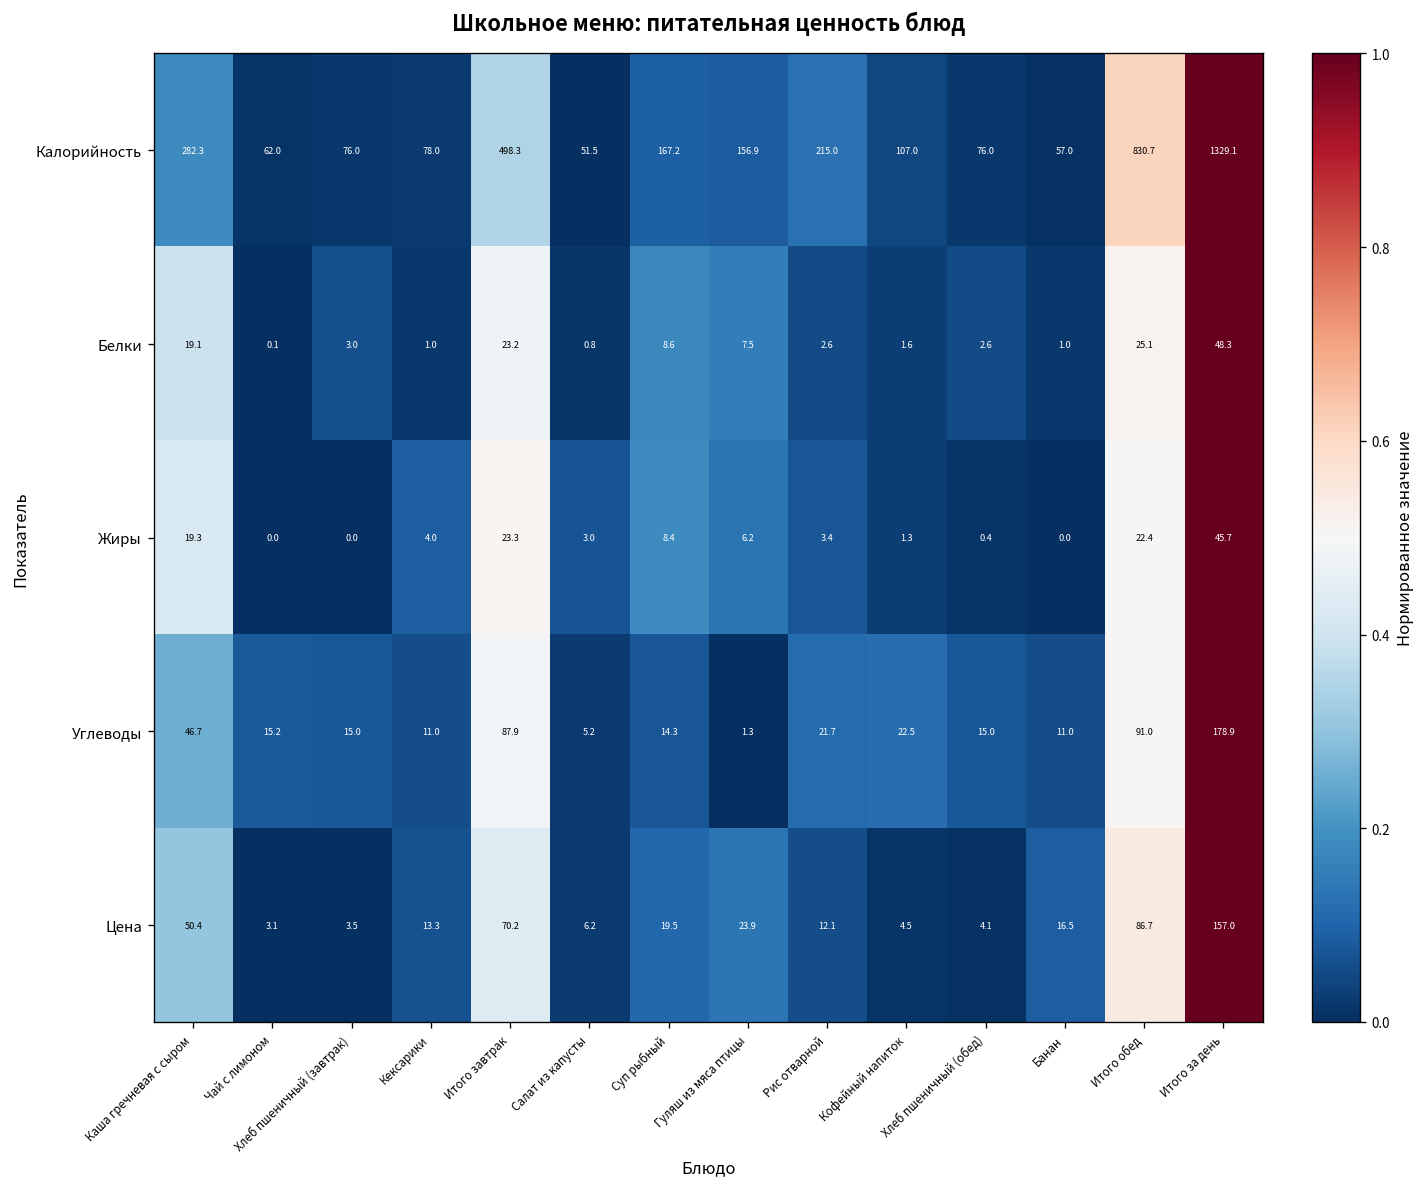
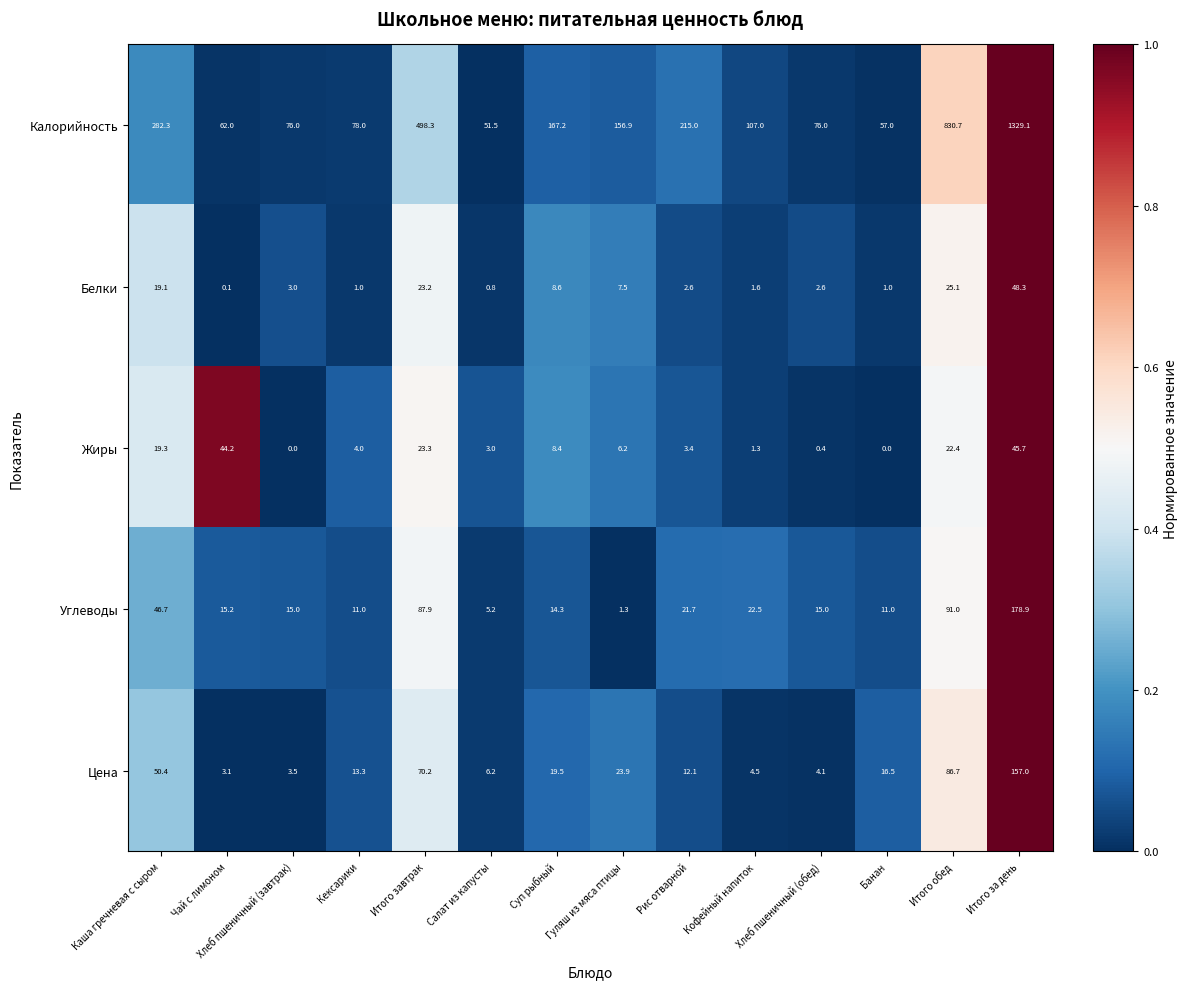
Жиры, Чай с лимоном: 0.0 -> 44.2
